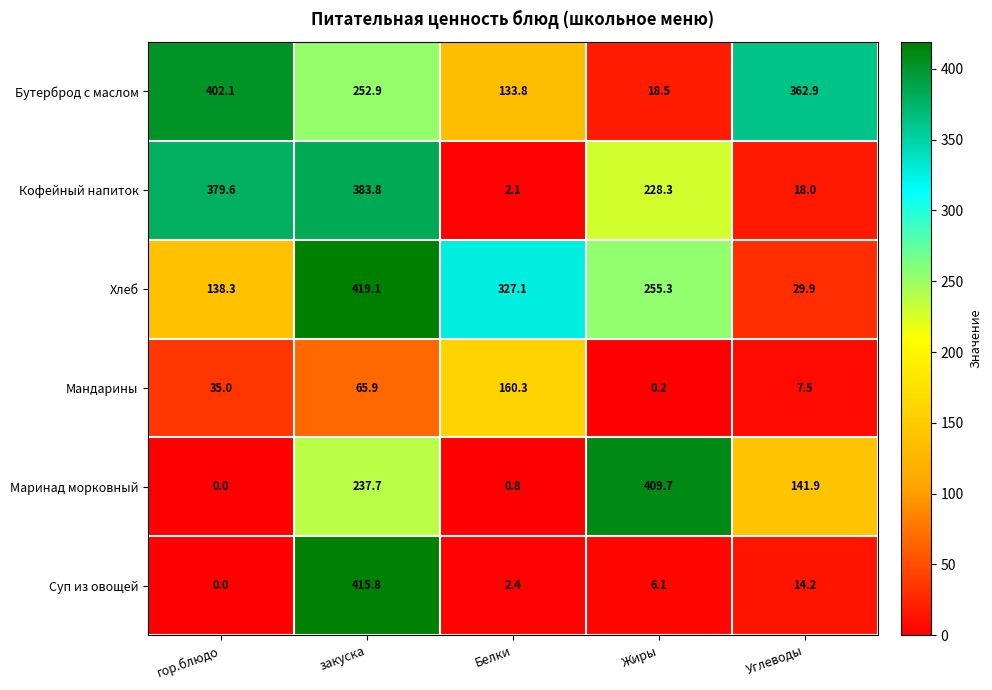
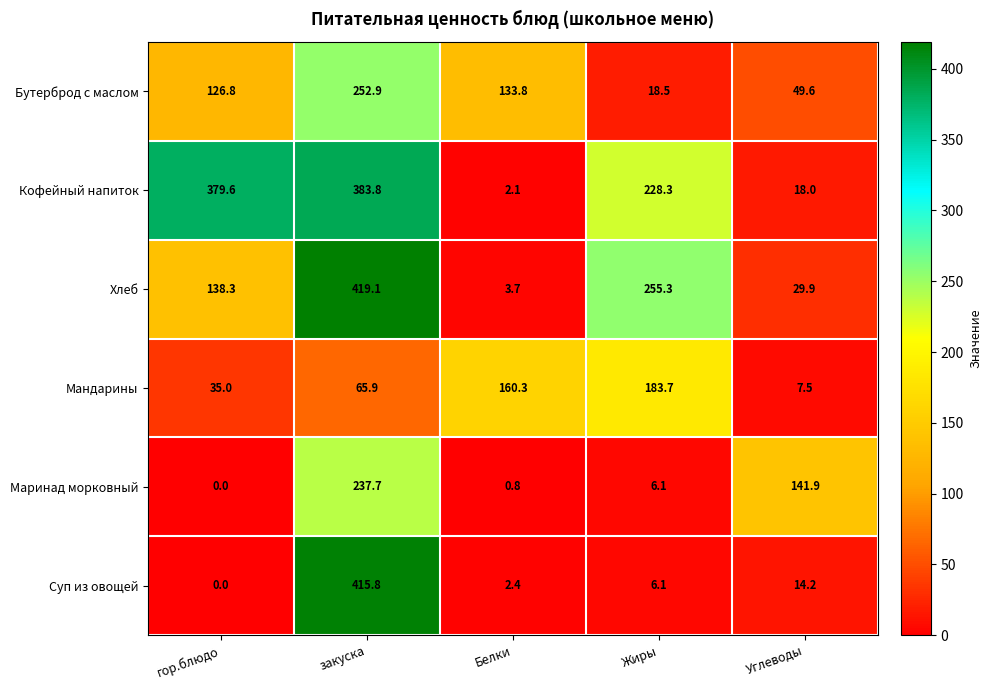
Бутерброд с маслом, гор.блюдо: 402.1 -> 126.8
Бутерброд с маслом, Углеводы: 362.9 -> 49.6
Хлеб, Белки: 327.1 -> 3.7
Мандарины, Жиры: 0.2 -> 183.7
Маринад морковный, Жиры: 409.7 -> 6.1
